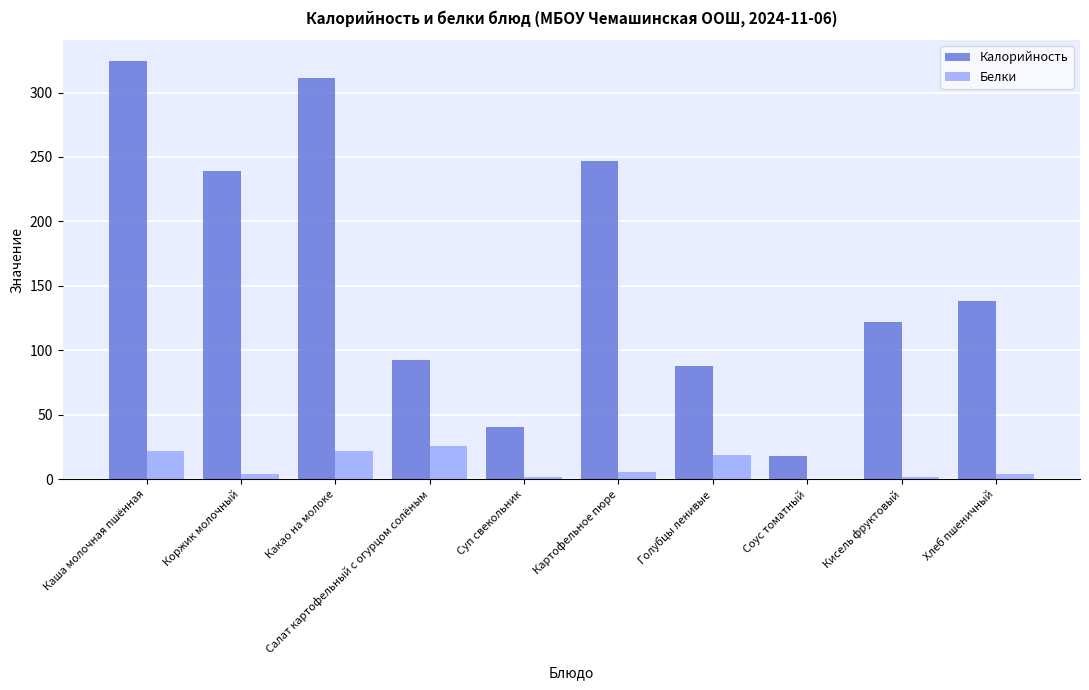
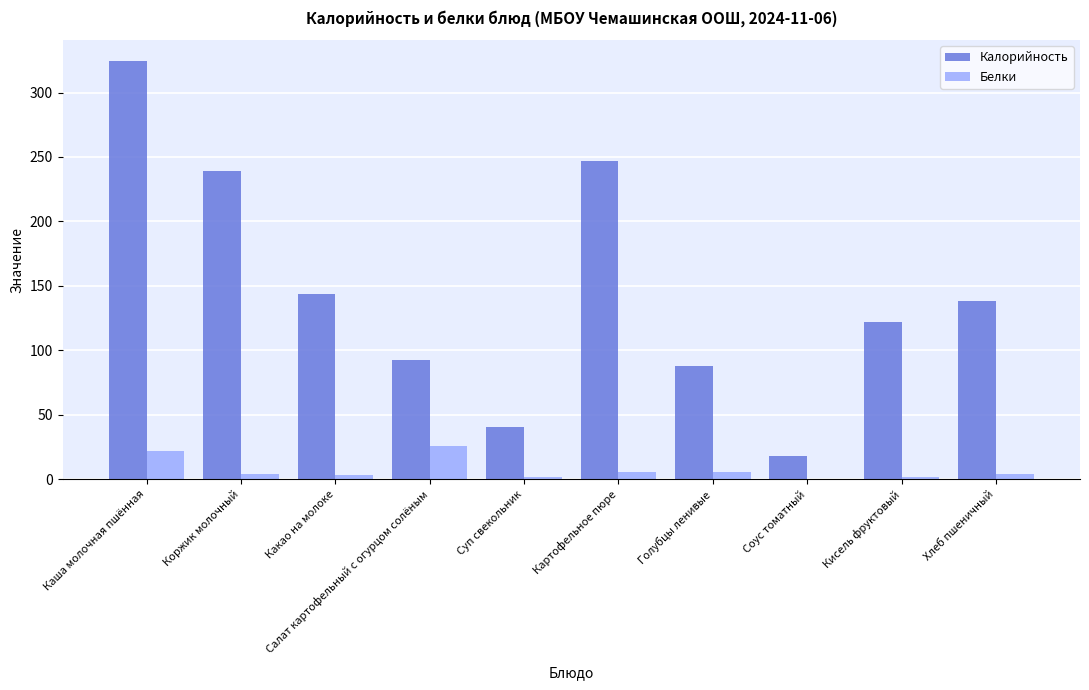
Калорийность, Какао на молоке: 311 -> 144
Белки, Какао на молоке: 22 -> 4
Белки, Голубцы ленивые: 19 -> 6
